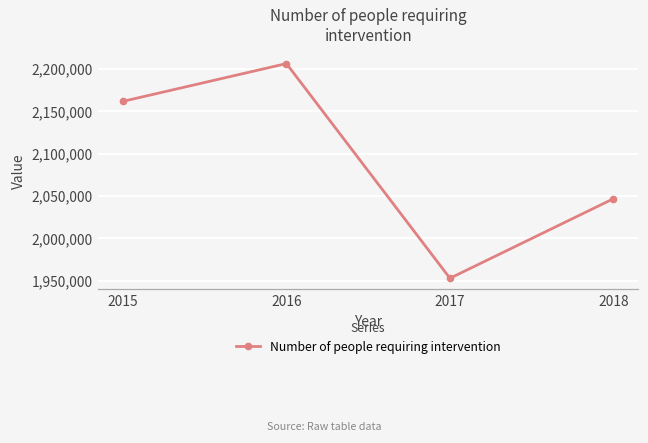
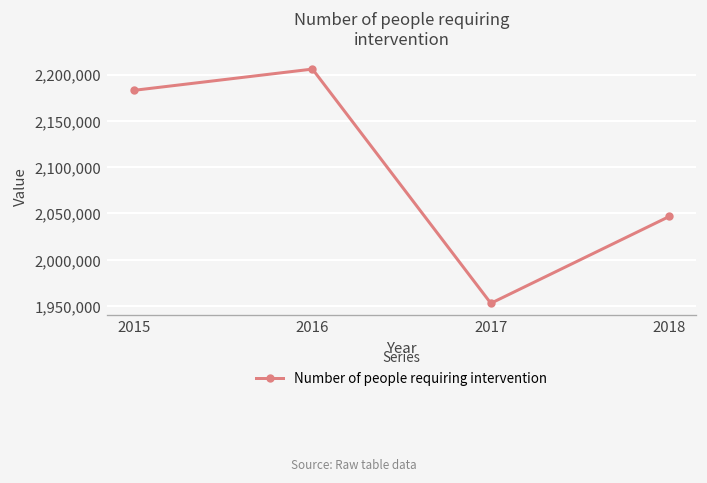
2015: 2,160,000 -> 2,180,000
